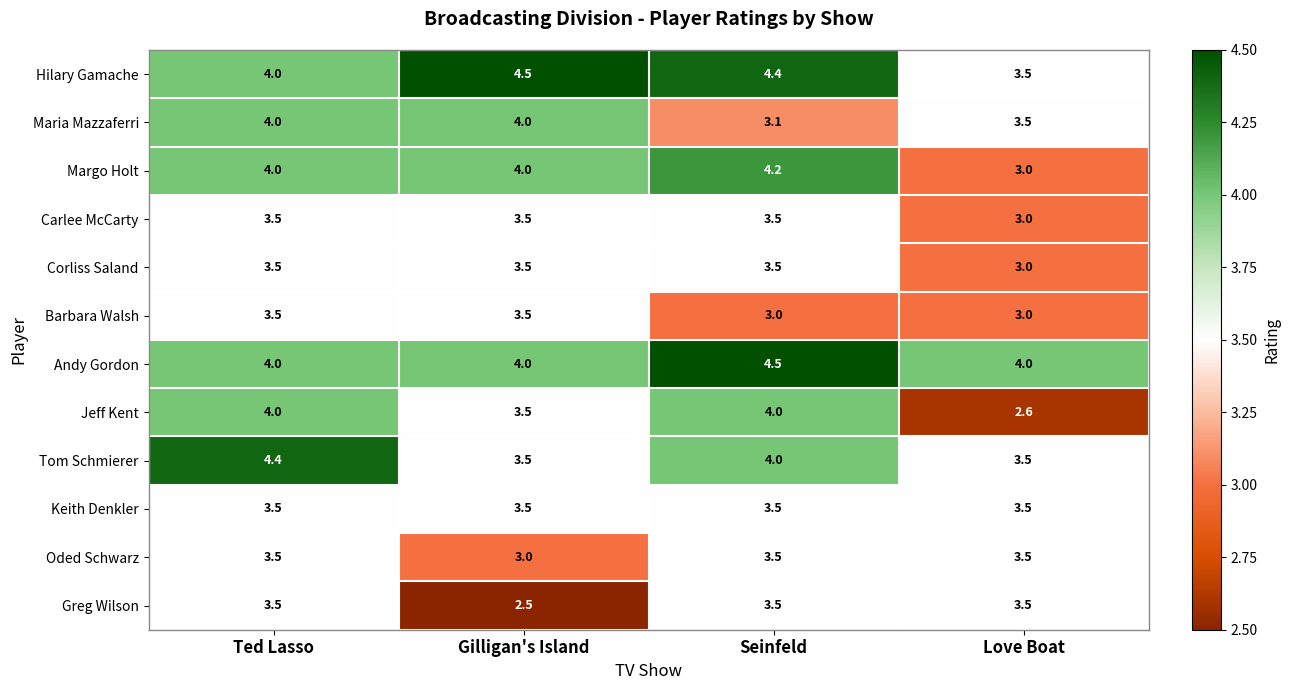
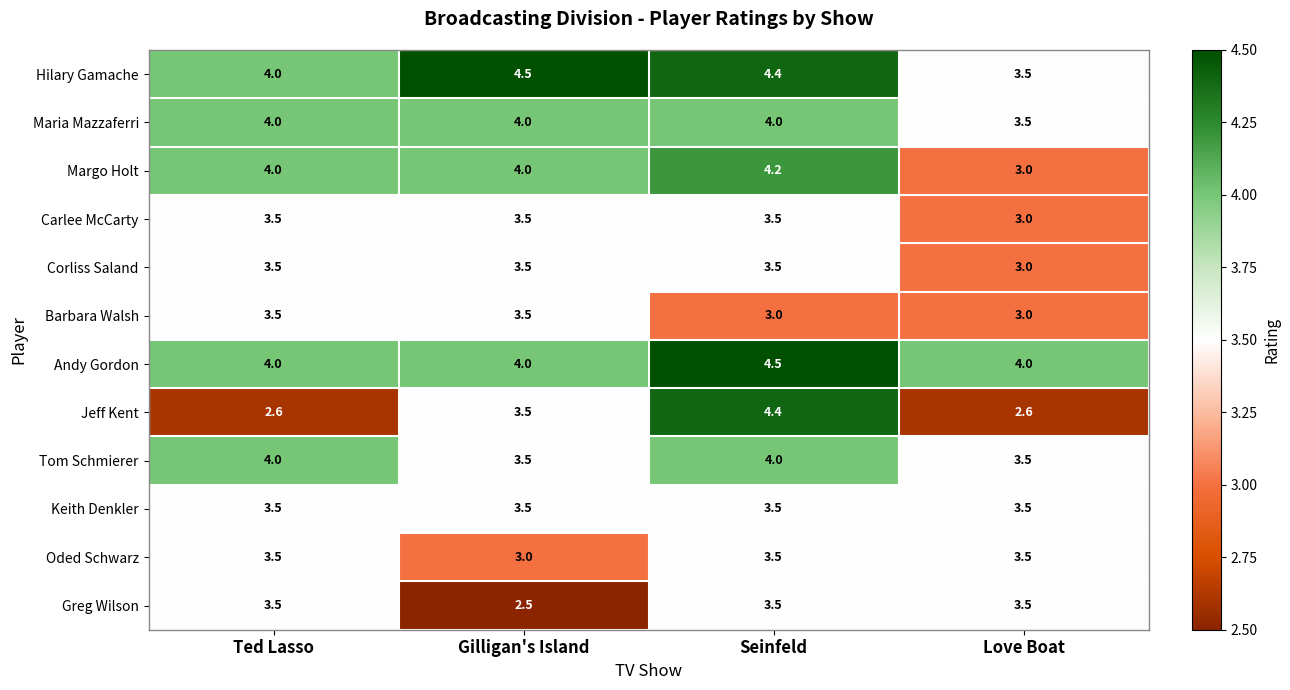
Maria Mazzaferri, Seinfeld: 3.1 -> 4.0
Jeff Kent, Ted Lasso: 4.0 -> 2.6
Jeff Kent, Seinfeld: 4.0 -> 4.4
Tom Schmierer, Ted Lasso: 4.4 -> 4.0
